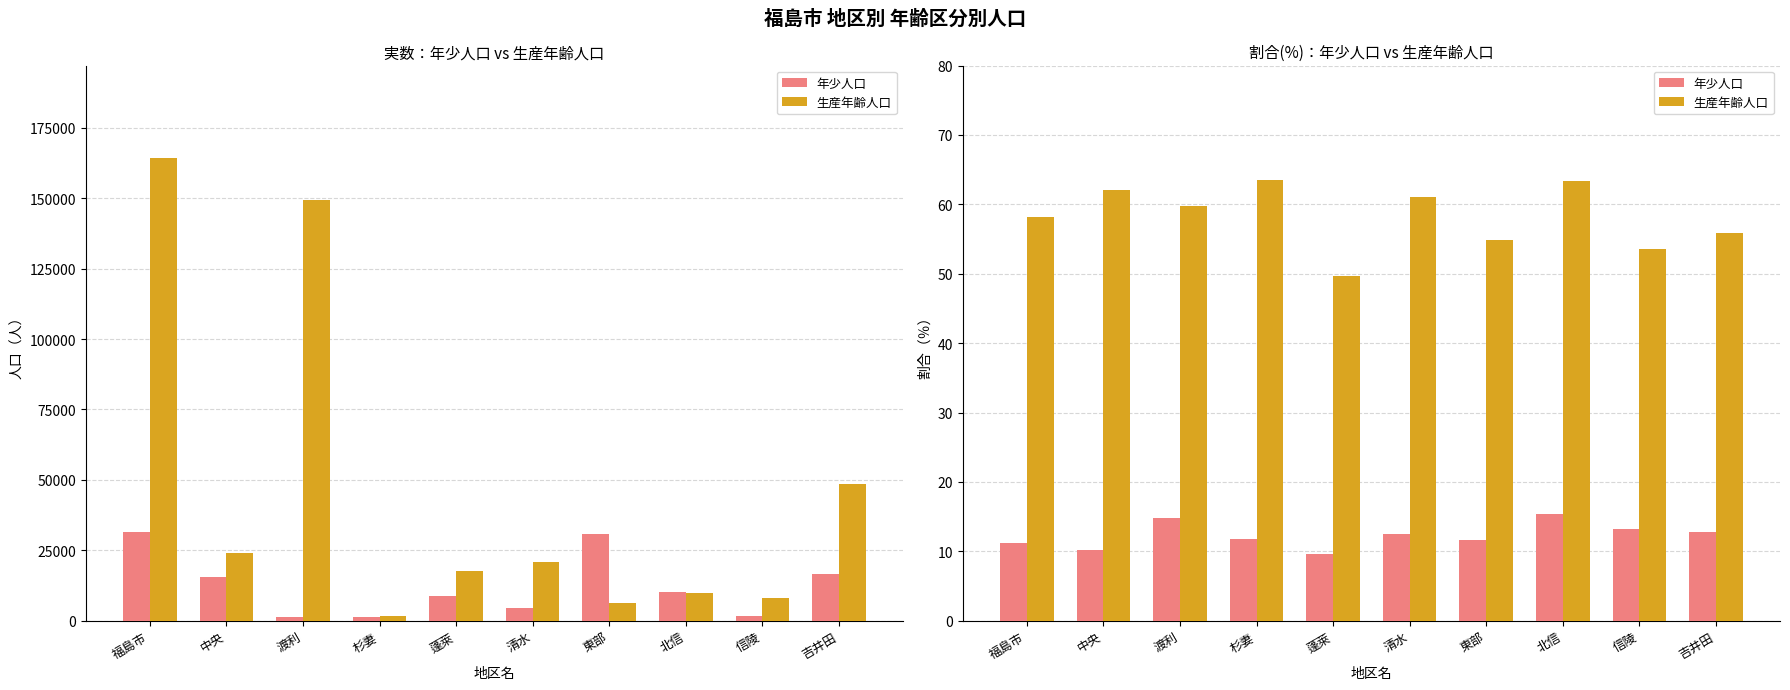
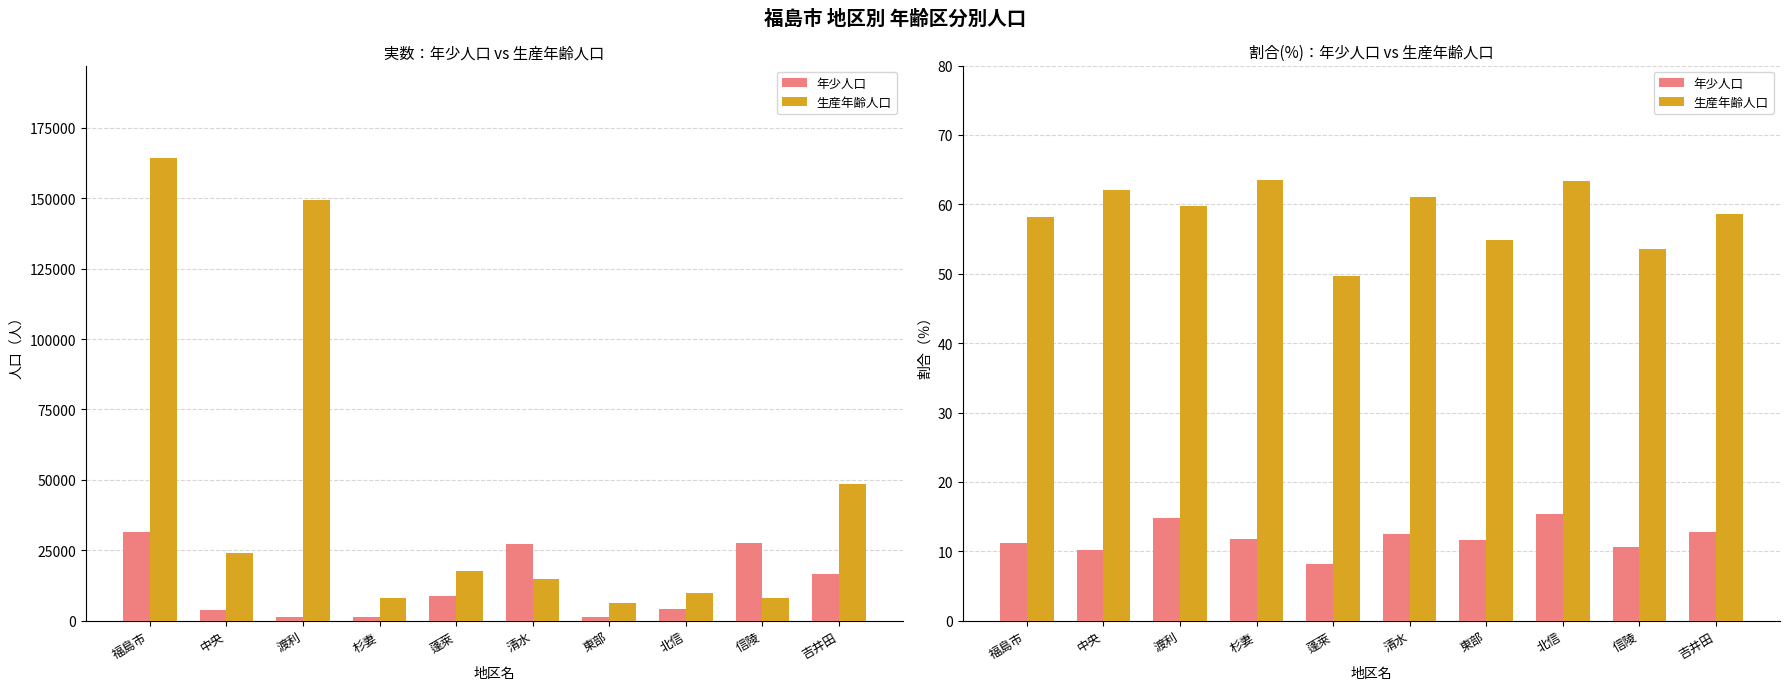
実数：年少人口 vs 生産年齢人口, 年少人口, 中央: 15000 -> 4000
実数：年少人口 vs 生産年齢人口, 生産年齢人口, 杉妻: 2000 -> 8000
実数：年少人口 vs 生産年齢人口, 年少人口, 清水: 4000 -> 27000
実数：年少人口 vs 生産年齢人口, 生産年齢人口, 清水: 21000 -> 15000
実数：年少人口 vs 生産年齢人口, 年少人口, 東部: 31000 -> 1000
実数：年少人口 vs 生産年齢人口, 年少人口, 北信: 10000 -> 4000
実数：年少人口 vs 生産年齢人口, 年少人口, 信陵: 2000 -> 28000
割合(%)：年少人口 vs 生産年齢人口, 年少人口, 蓬萊: 10 -> 8
割合(%)：年少人口 vs 生産年齢人口, 年少人口, 信陵: 13 -> 11
割合(%)：年少人口 vs 生産年齢人口, 生産年齢人口, 吉井田: 56 -> 59
